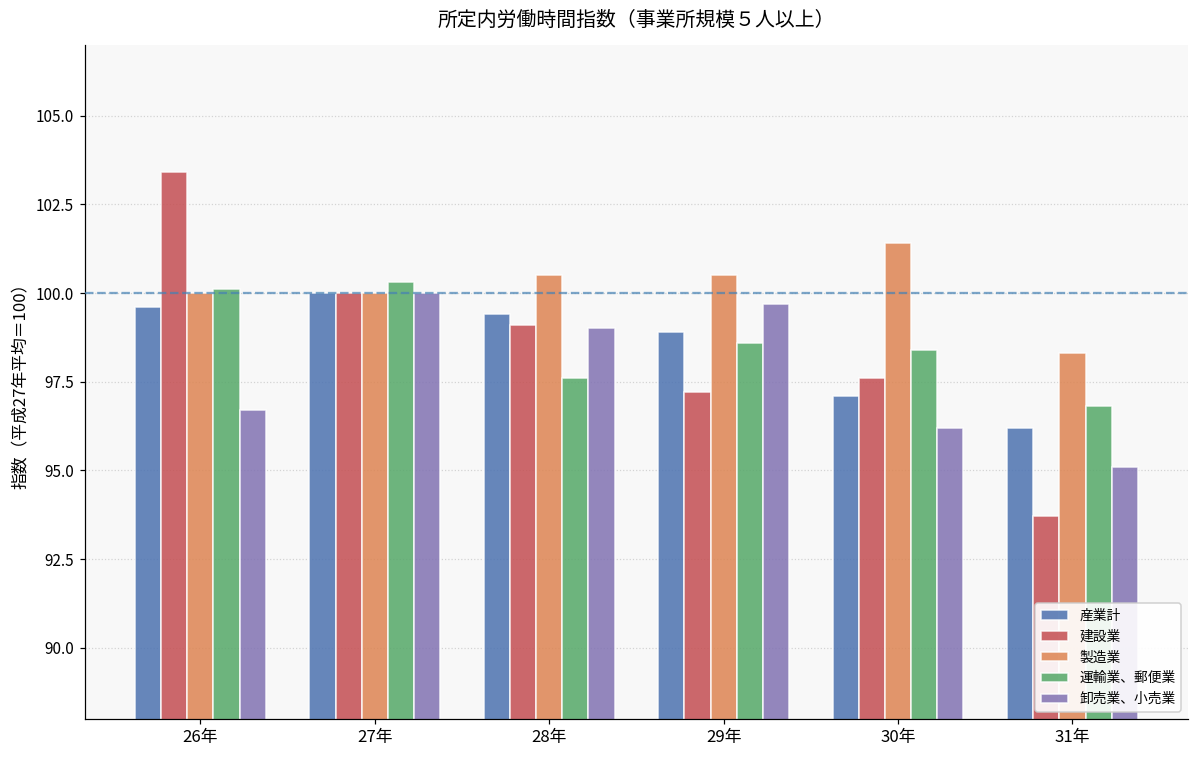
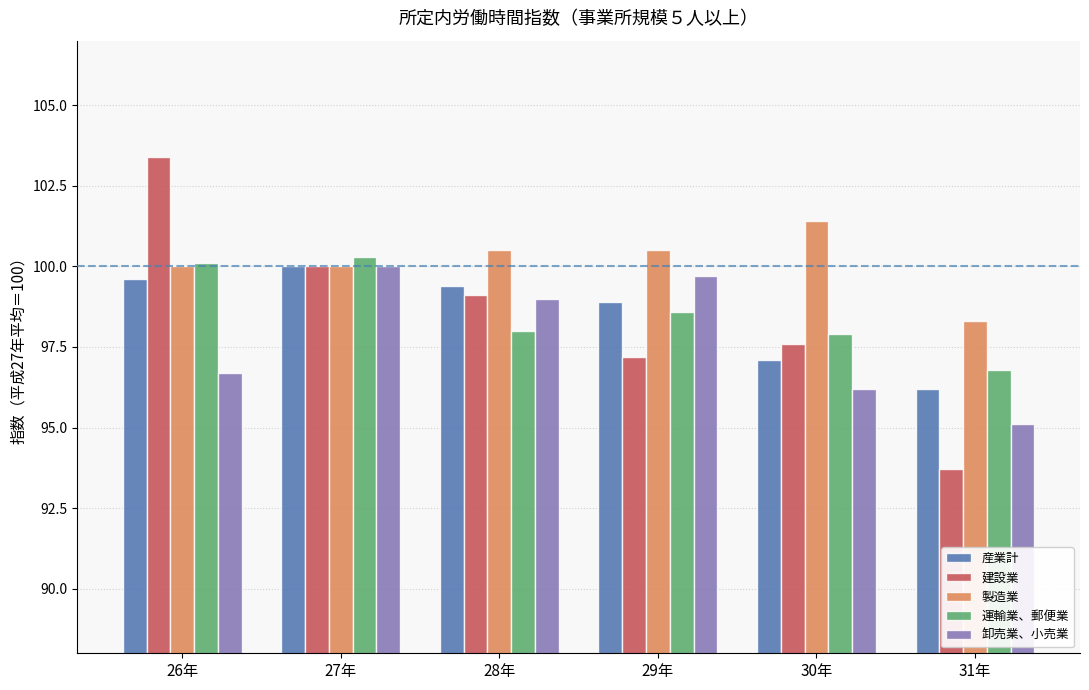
運輸業、郵便業, 28年: 97.6 -> 98.0
運輸業、郵便業, 30年: 98.4 -> 97.9
